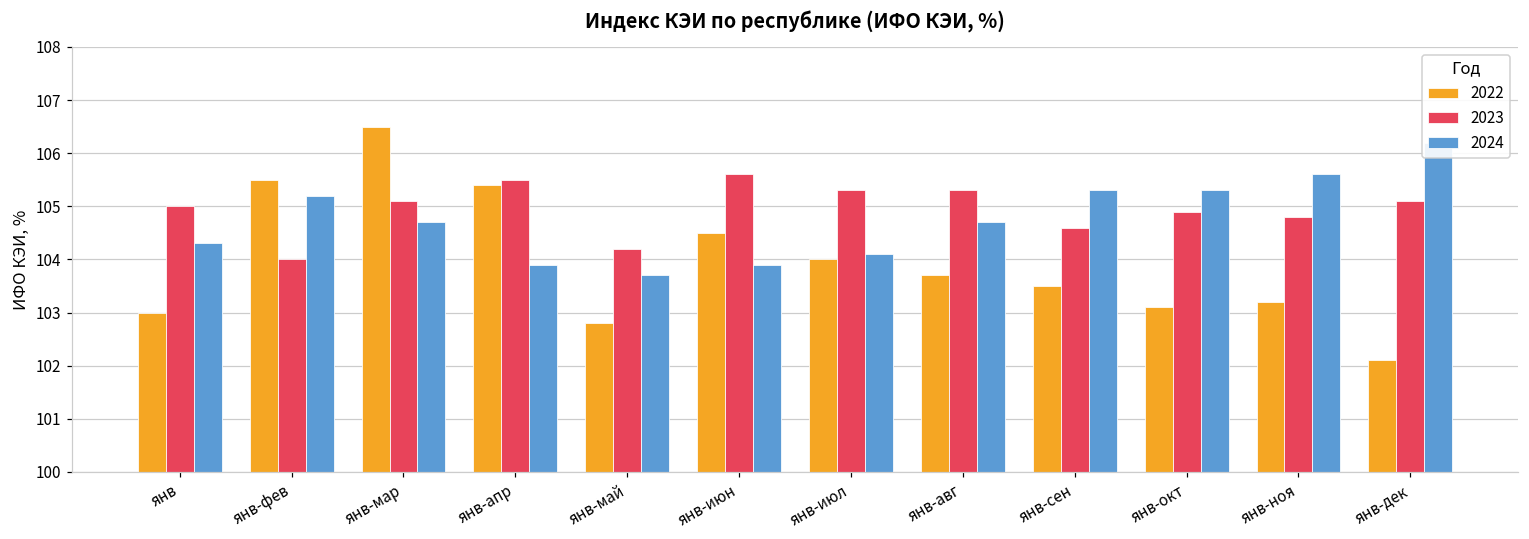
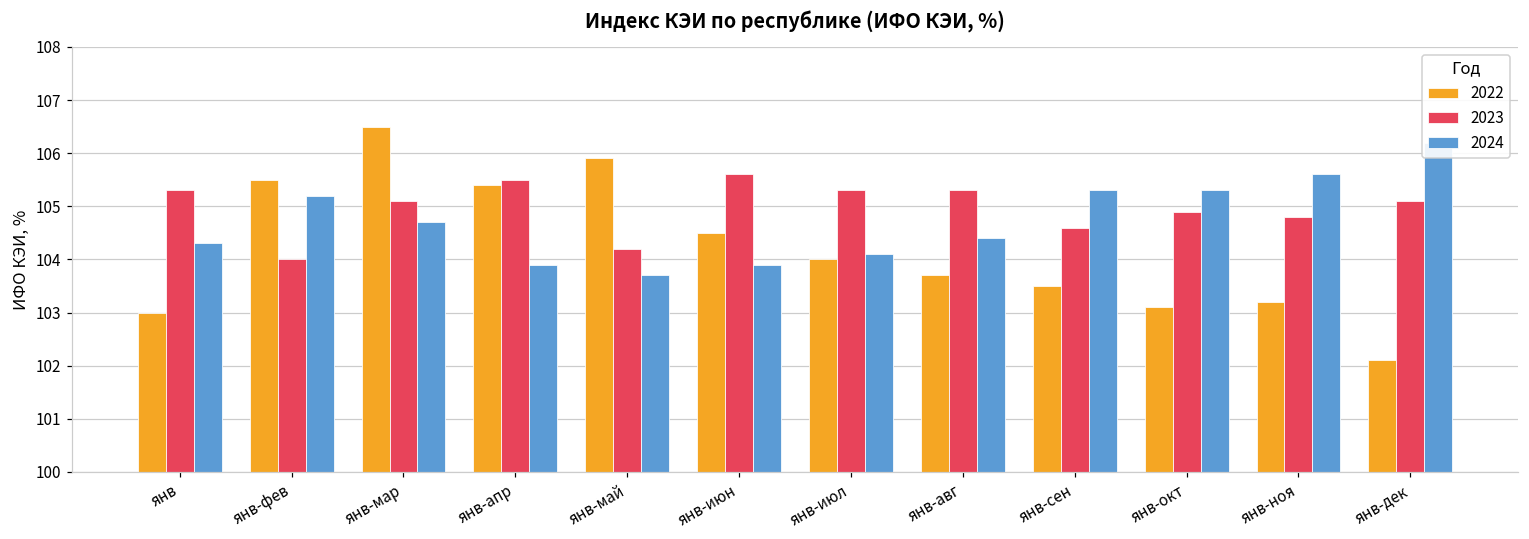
2023, янв: 105.0 -> 105.3
2022, янв-май: 102.8 -> 105.9
2024, янв-авг: 104.7 -> 104.4
